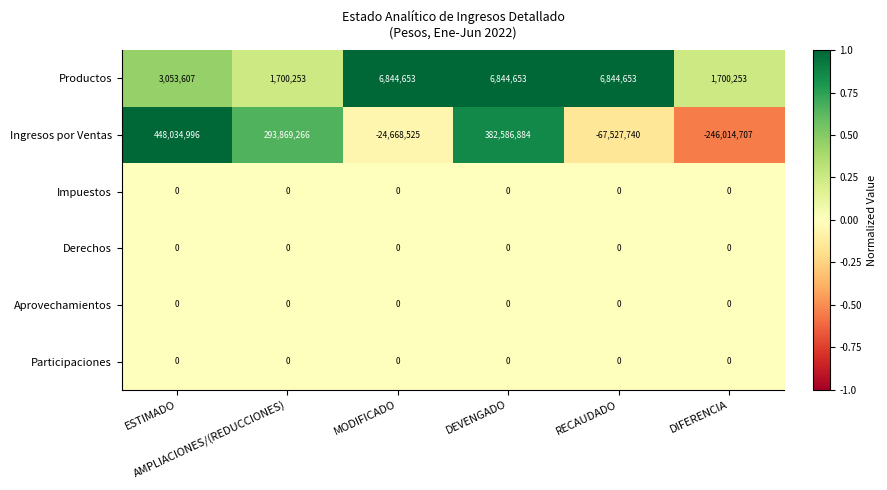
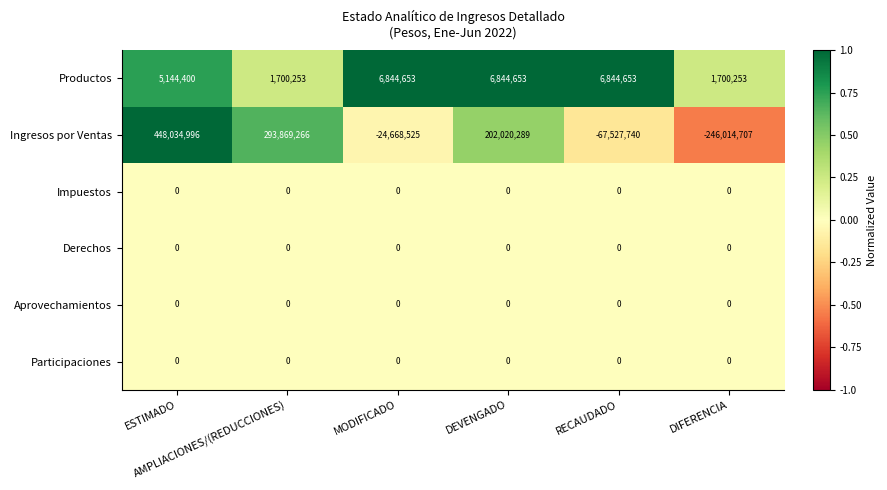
Productos, ESTIMADO: 3,053,607 -> 5,144,400
Ingresos por Ventas, DEVENGADO: 382,586,884 -> 202,020,289
